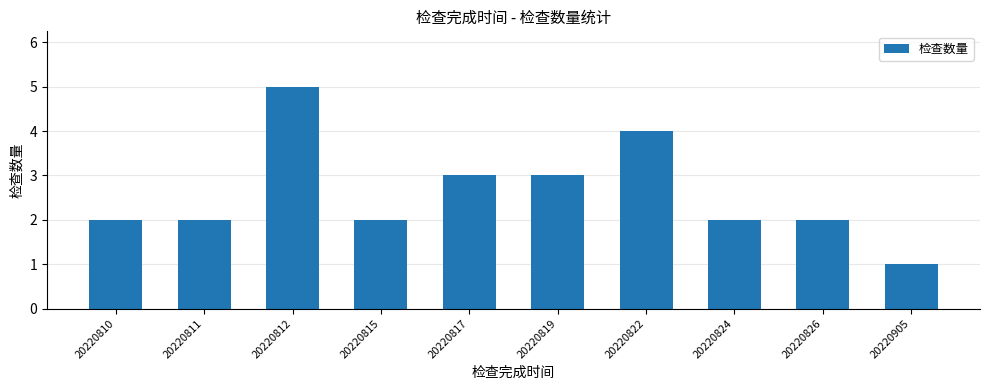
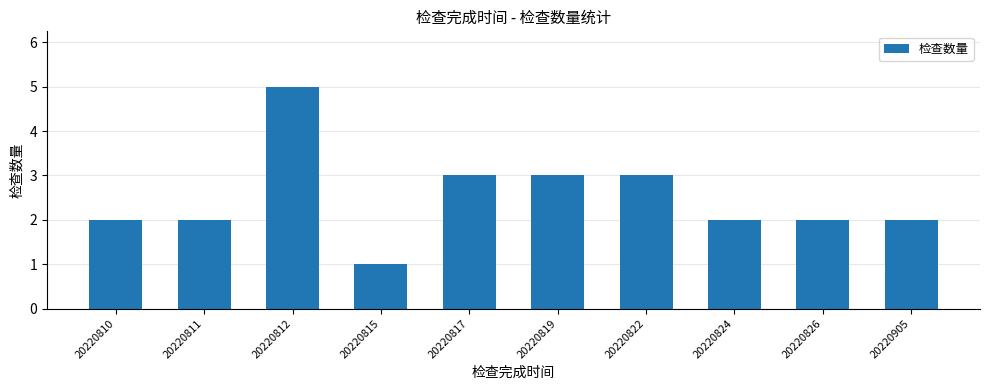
20220815: 2 -> 1
20220822: 4 -> 3
20220905: 1 -> 2
